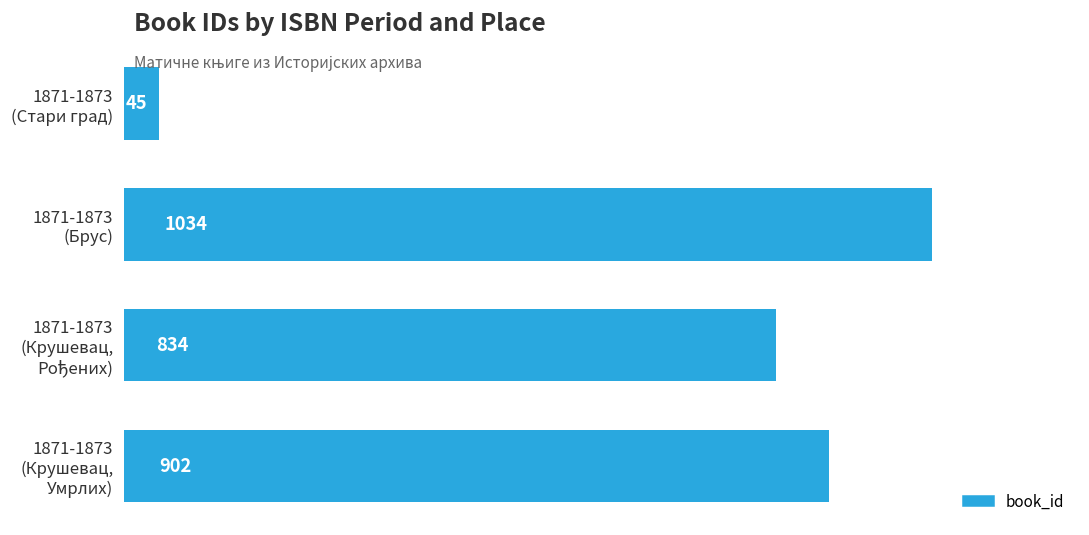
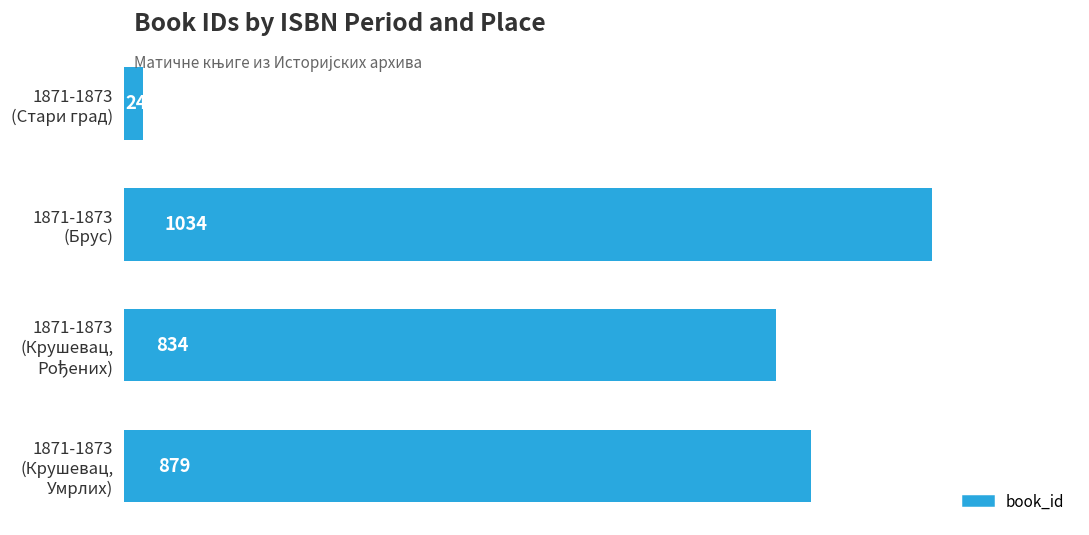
1871-1873 (Стари град): 45 -> 24
1871-1873 (Крушевац, Умрлих): 902 -> 879
